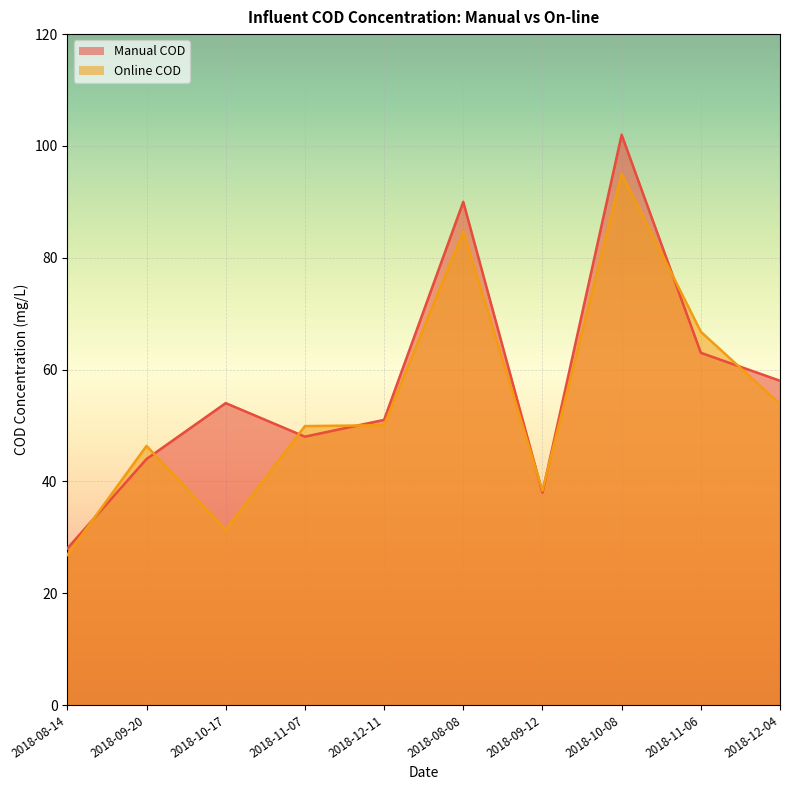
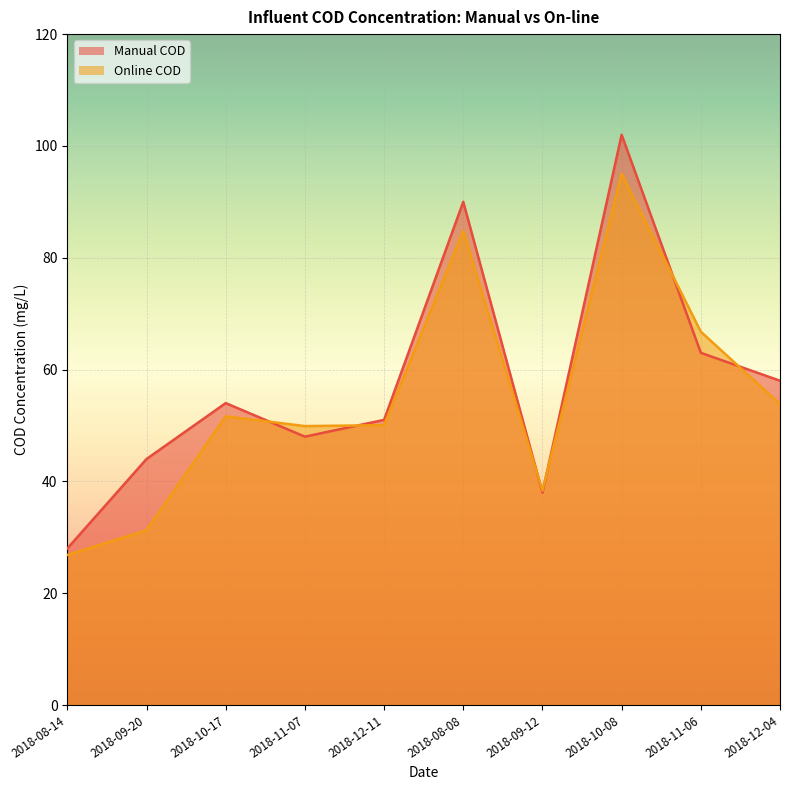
Online COD, 2018-09-20: 46 -> 31
Online COD, 2018-10-17: 31 -> 52
